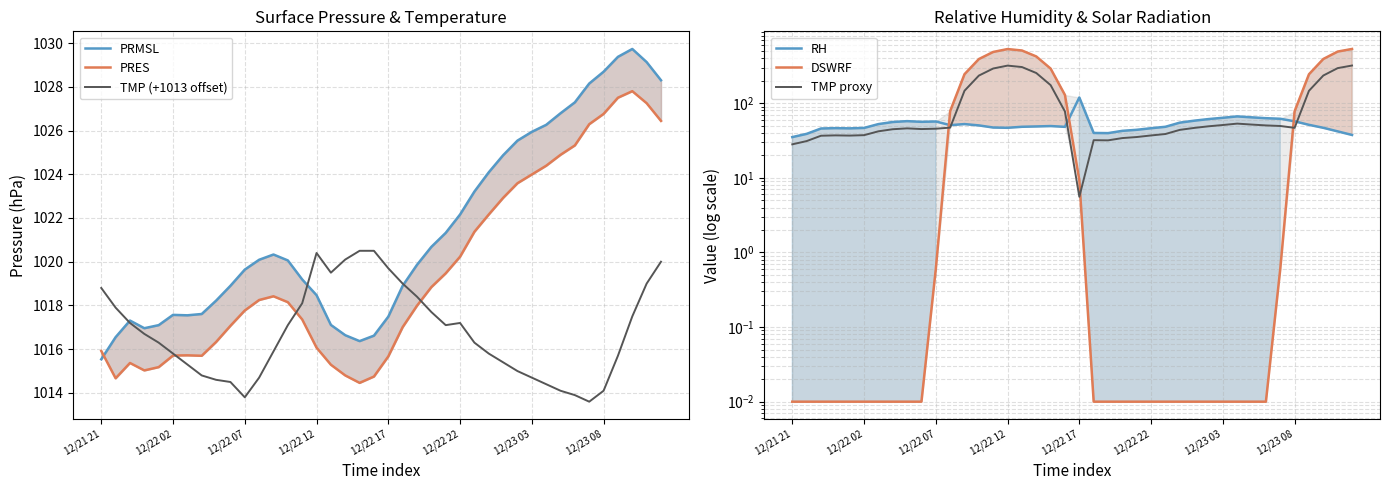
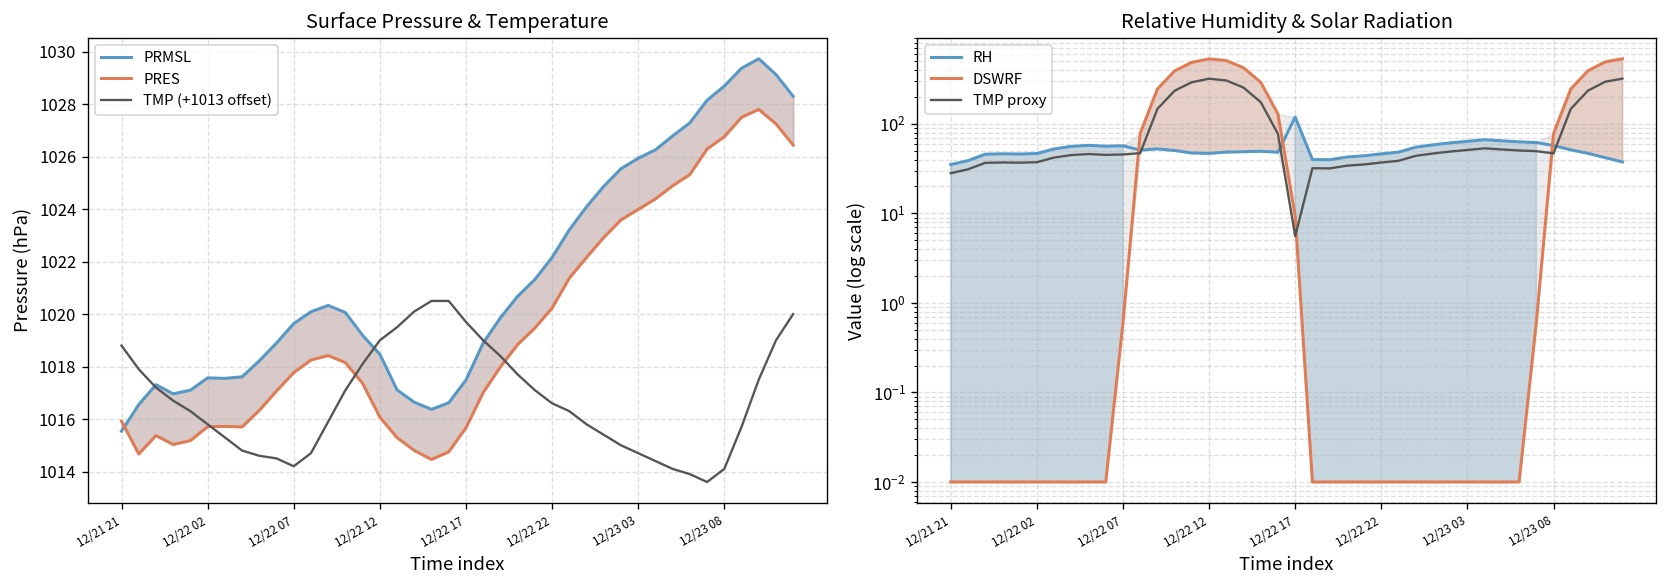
Surface Pressure & Temperature, TMP (+1013 offset), 12/22 07: 1013.8 -> 1014.2
Surface Pressure & Temperature, TMP (+1013 offset), 12/22 12: 1020.4 -> 1019.0
Surface Pressure & Temperature, TMP (+1013 offset), 12/22 22: 1017.2 -> 1016.6
